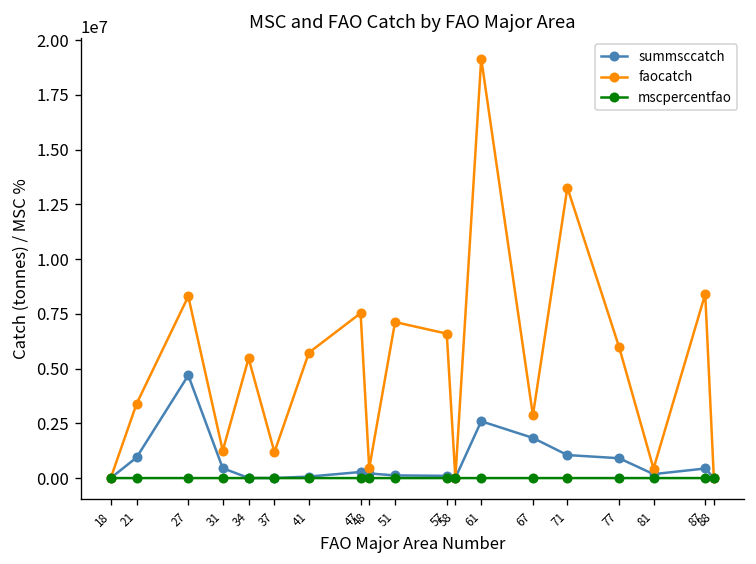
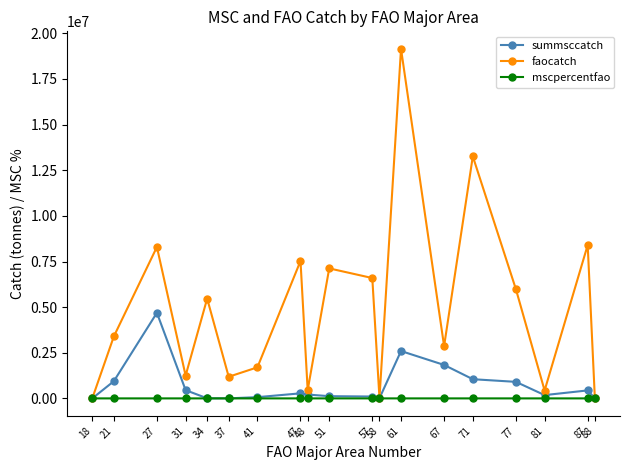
faocatch, 41: 5700000 -> 1700000
